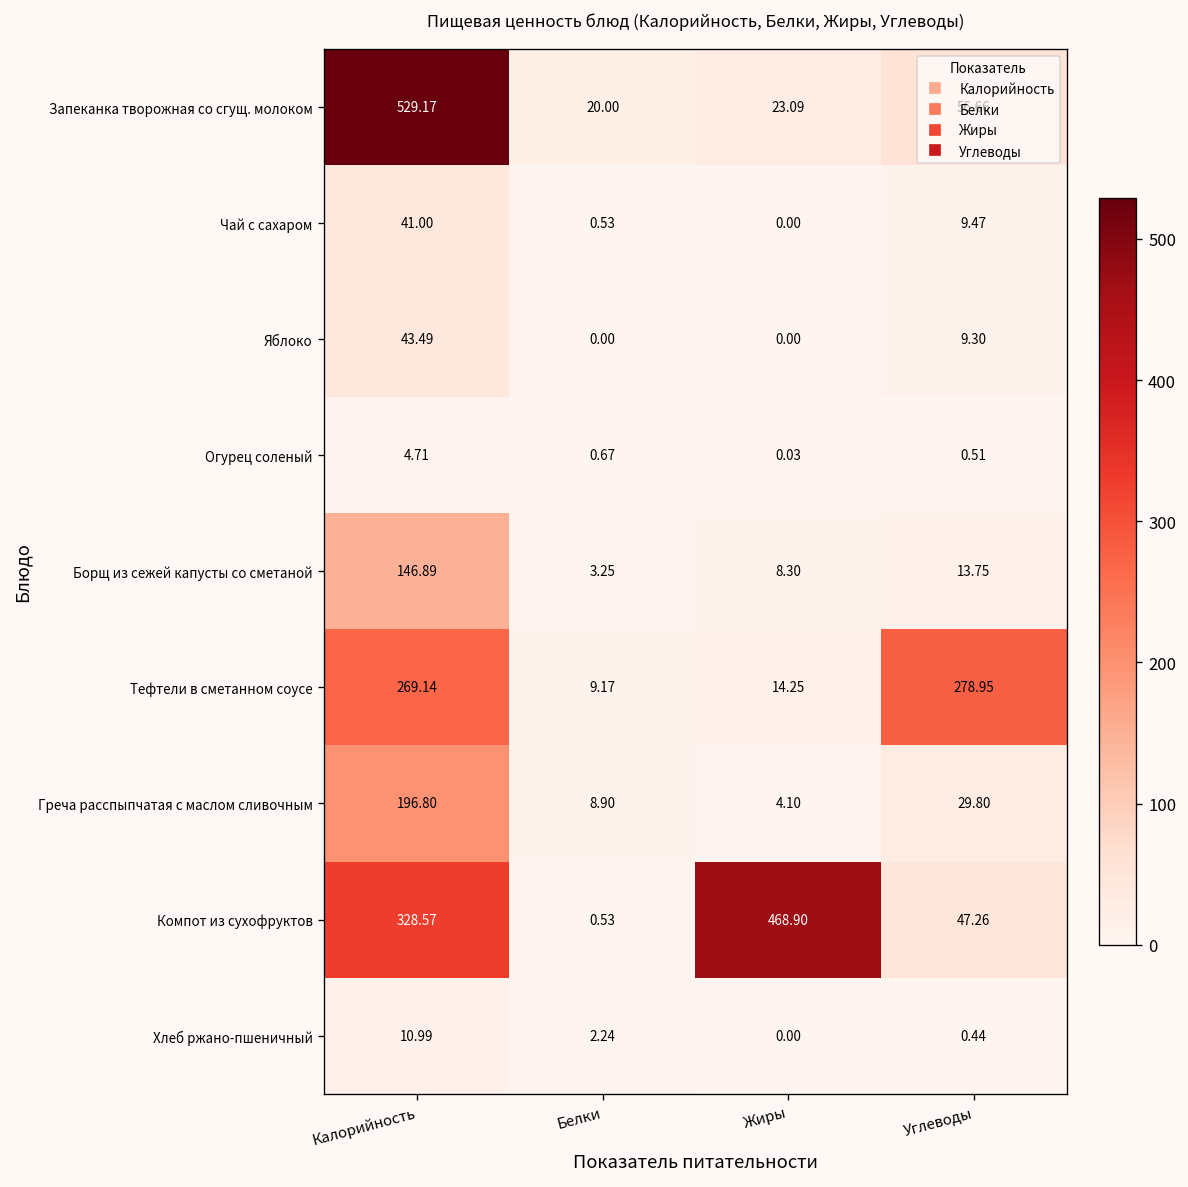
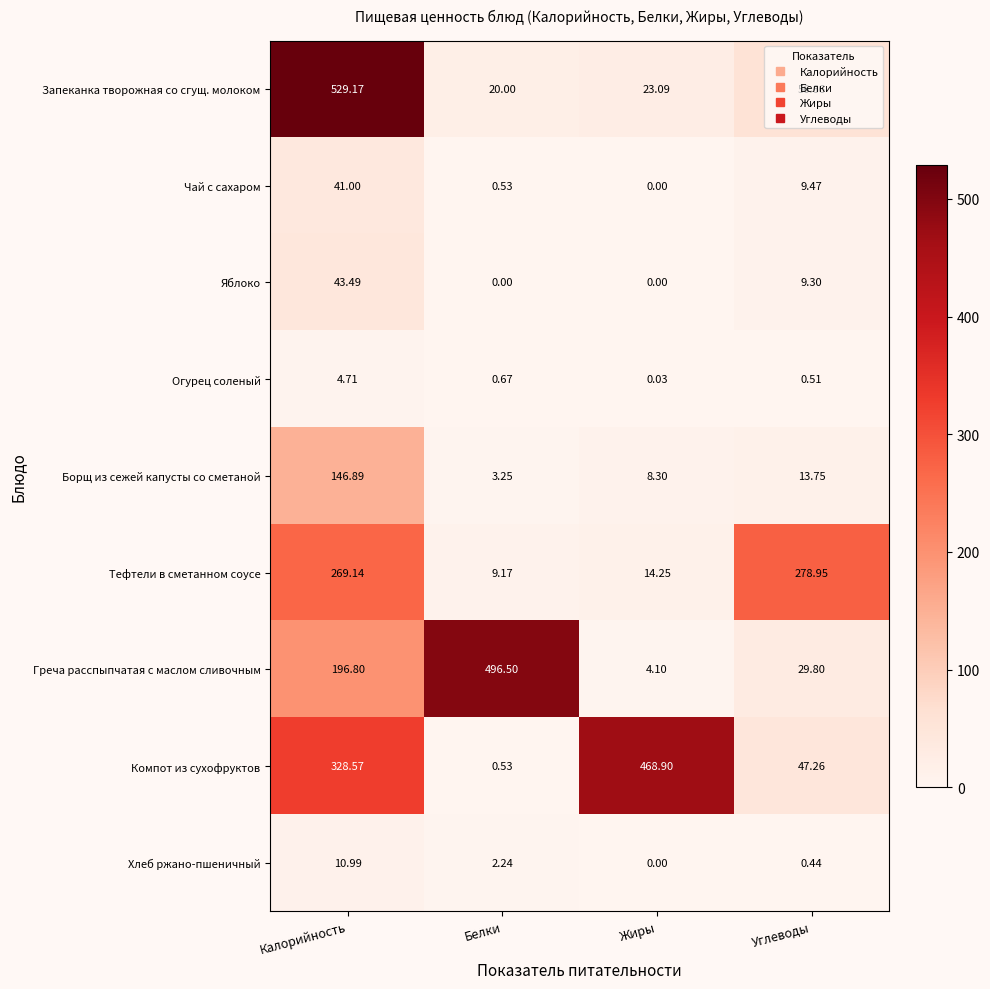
Греча расспыпчатая с маслом сливочным, Белки: 8.90 -> 496.50
